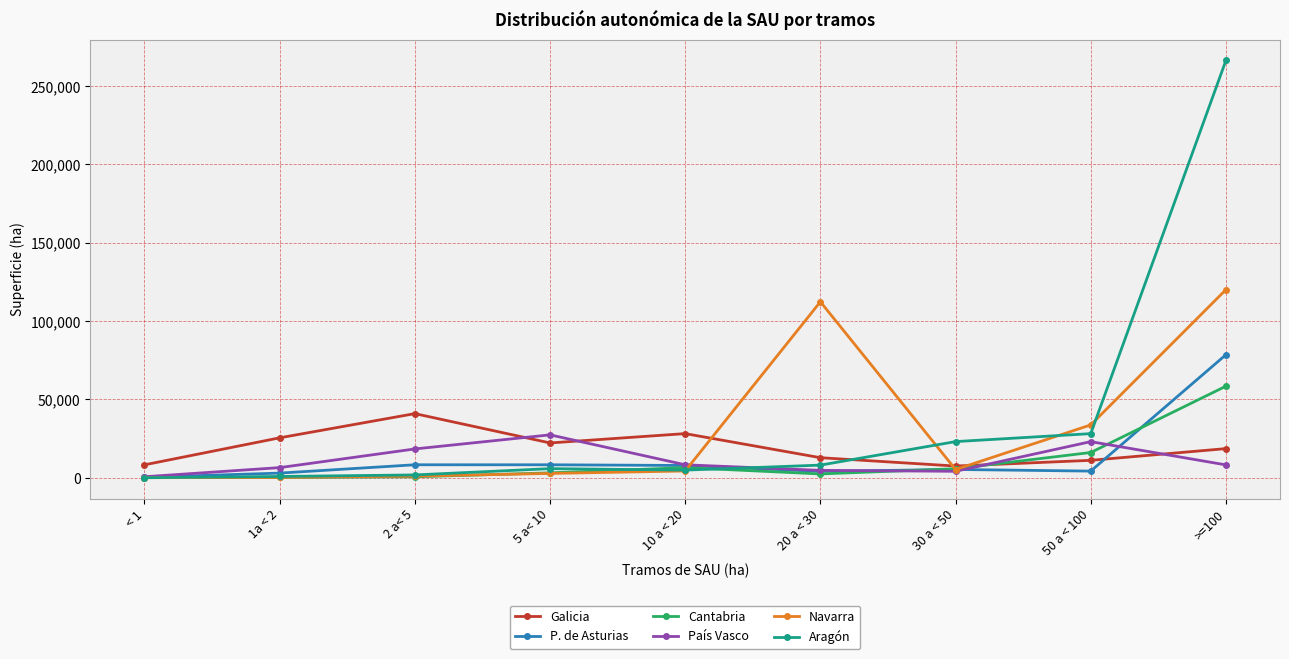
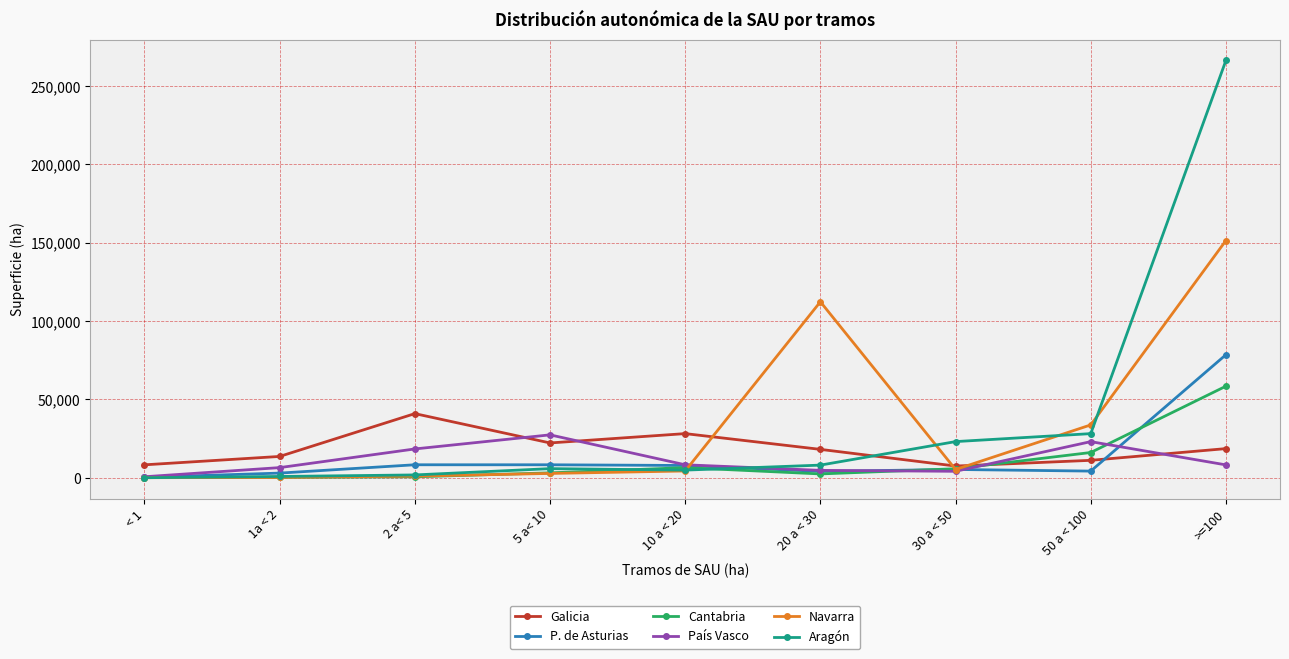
Galicia, 1a < 2: 25,000 -> 14,000
Galicia, 20 a < 30: 13,000 -> 18,000
Navarra, >=100: 120,000 -> 151,000
